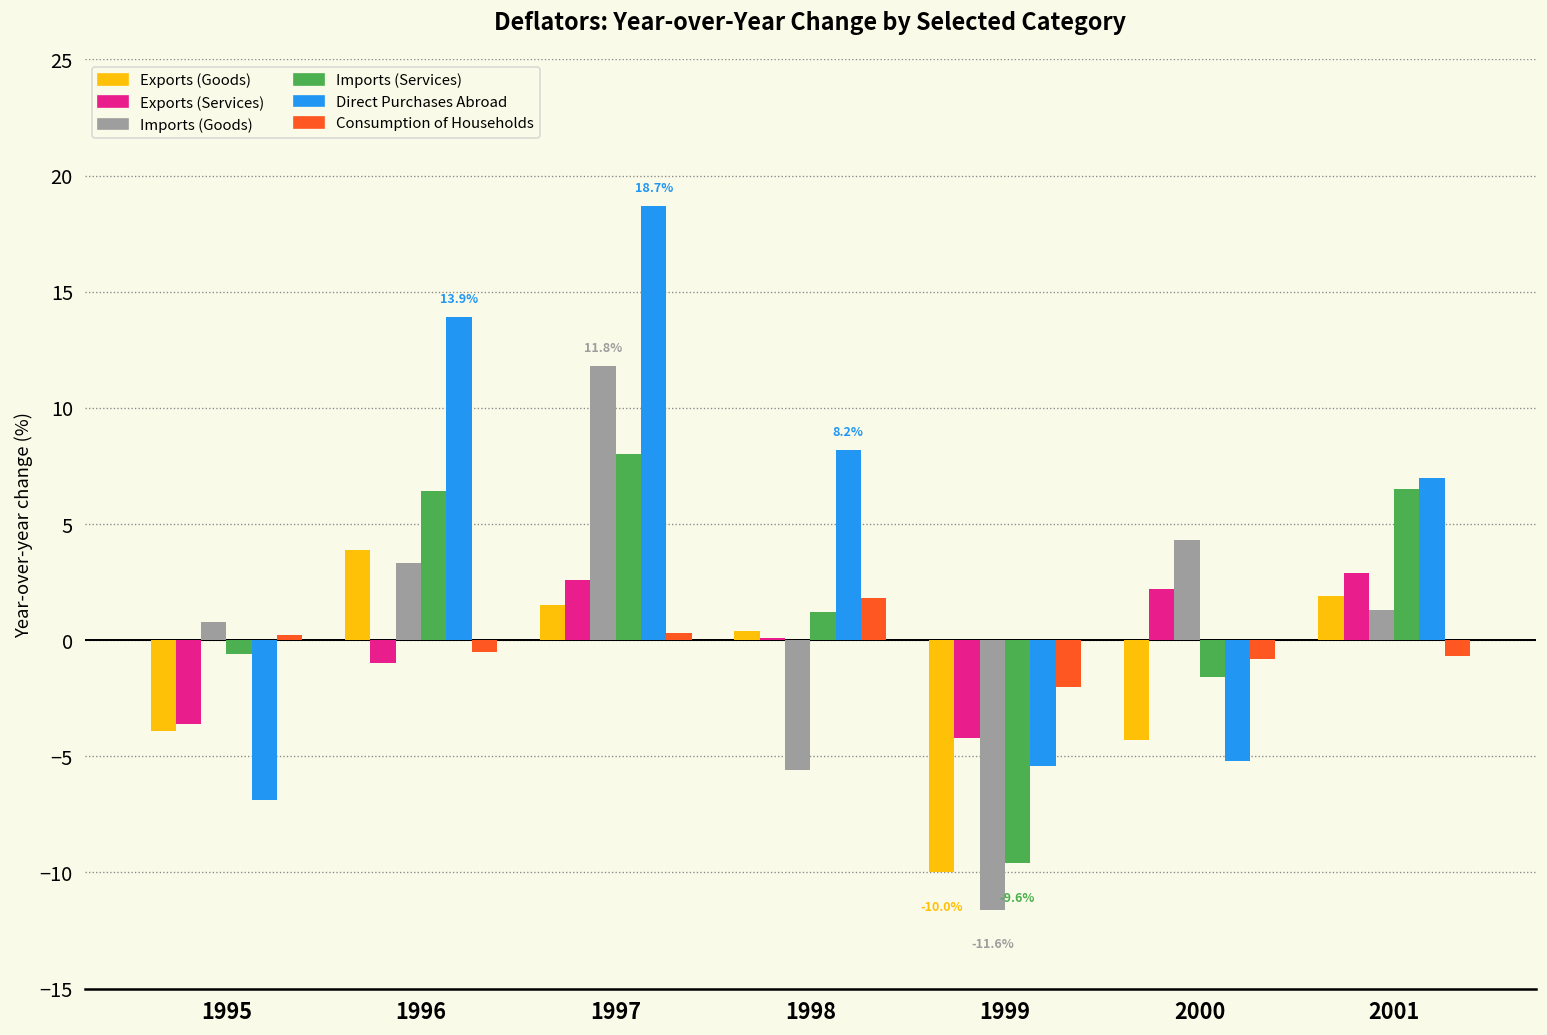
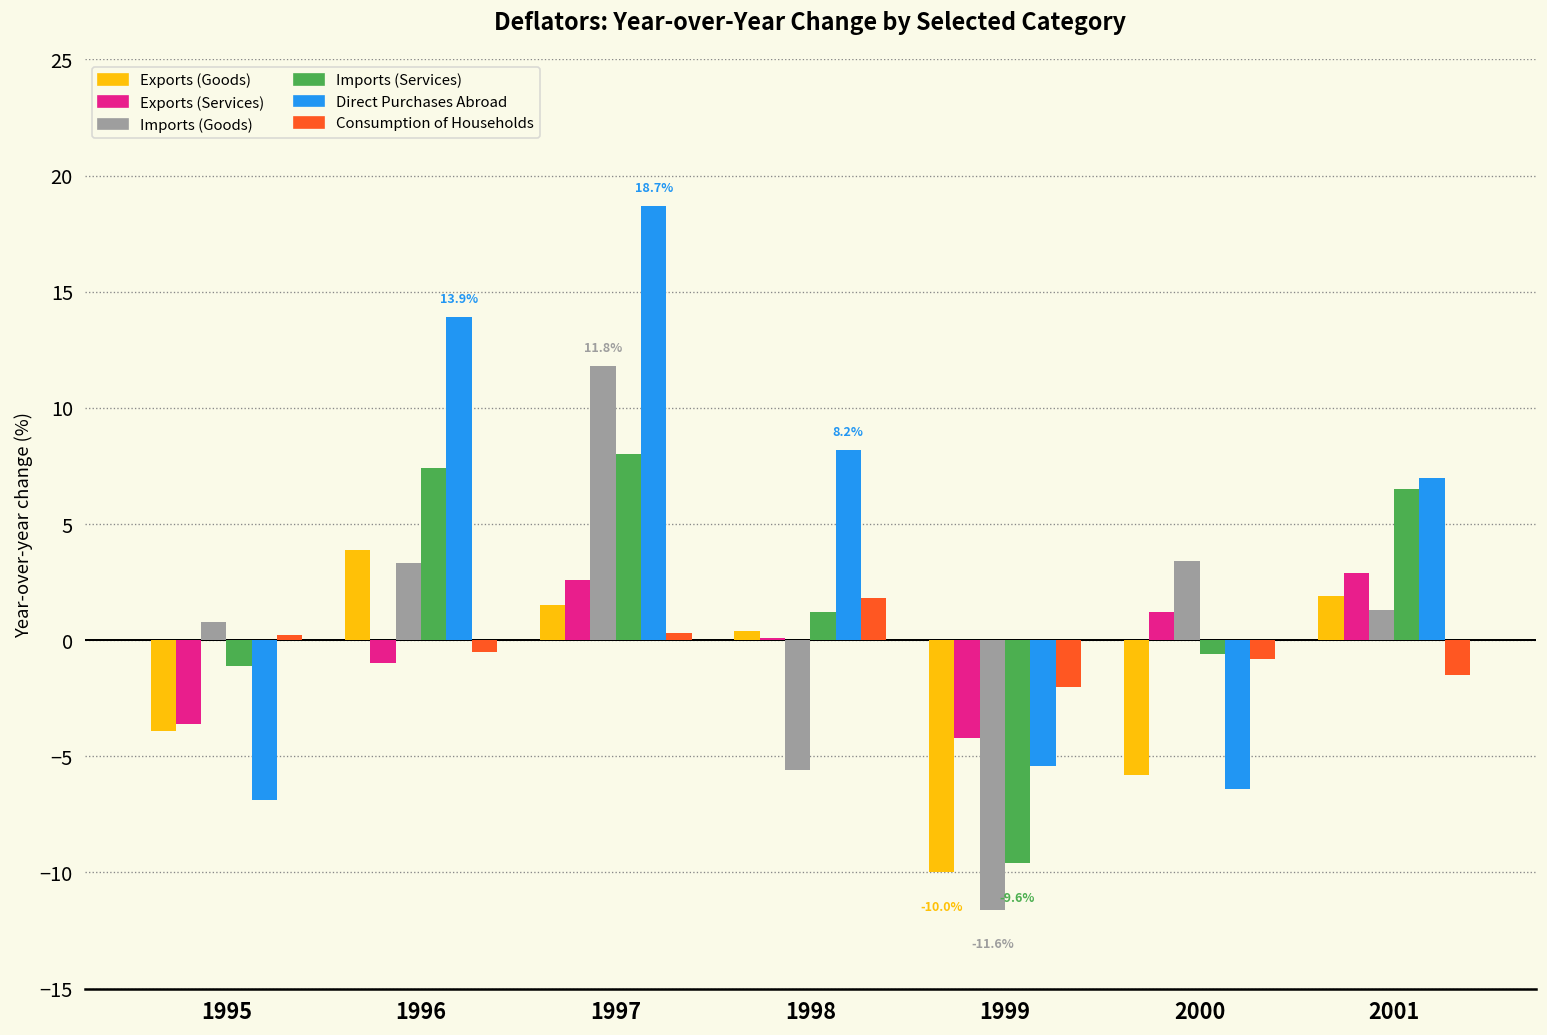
Imports (Services), 1995: -0.6 -> -1.1
Imports (Services), 1996: 6.4 -> 7.4
Exports (Goods), 2000: -4.3 -> -5.8
Exports (Services), 2000: 2.2 -> 1.2
Imports (Goods), 2000: 4.3 -> 3.4
Imports (Services), 2000: -1.6 -> -0.6
Direct Purchases Abroad, 2000: -5.2 -> -6.4
Consumption of Households, 2001: -0.7 -> -1.5
